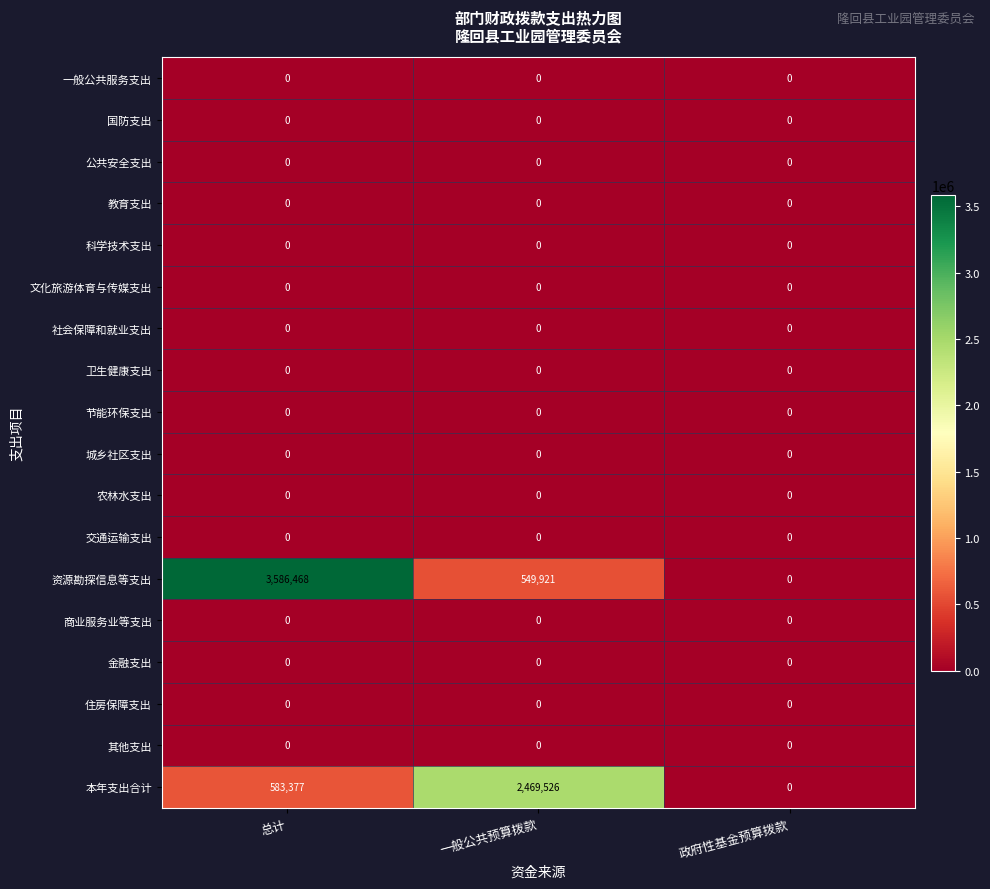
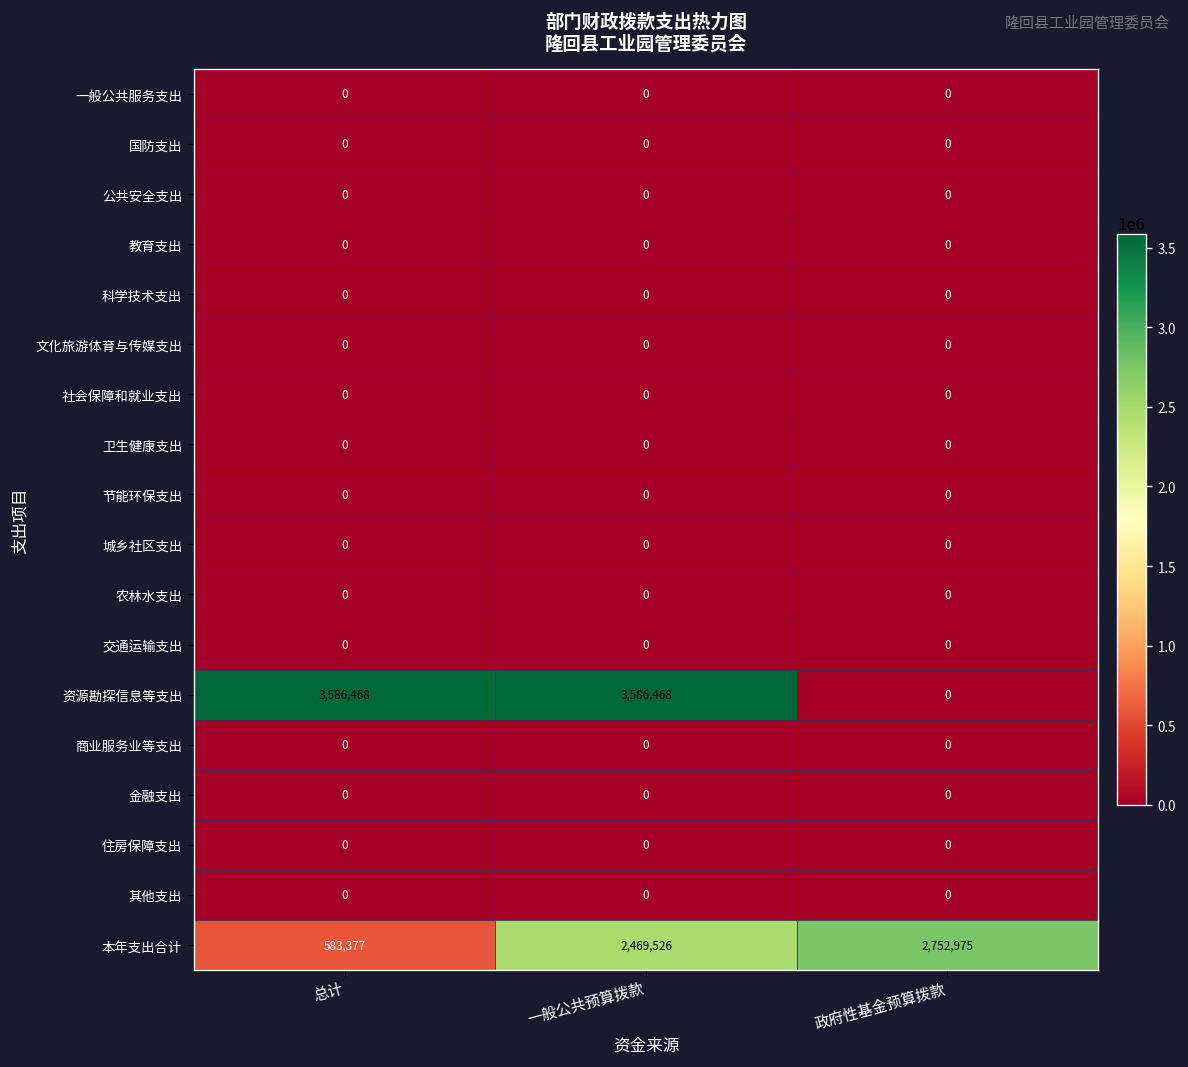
资源勘探信息等支出, 一般公共预算拨款: 549,921 -> 3,586,468
本年支出合计, 政府性基金预算拨款: 0 -> 2,752,975
